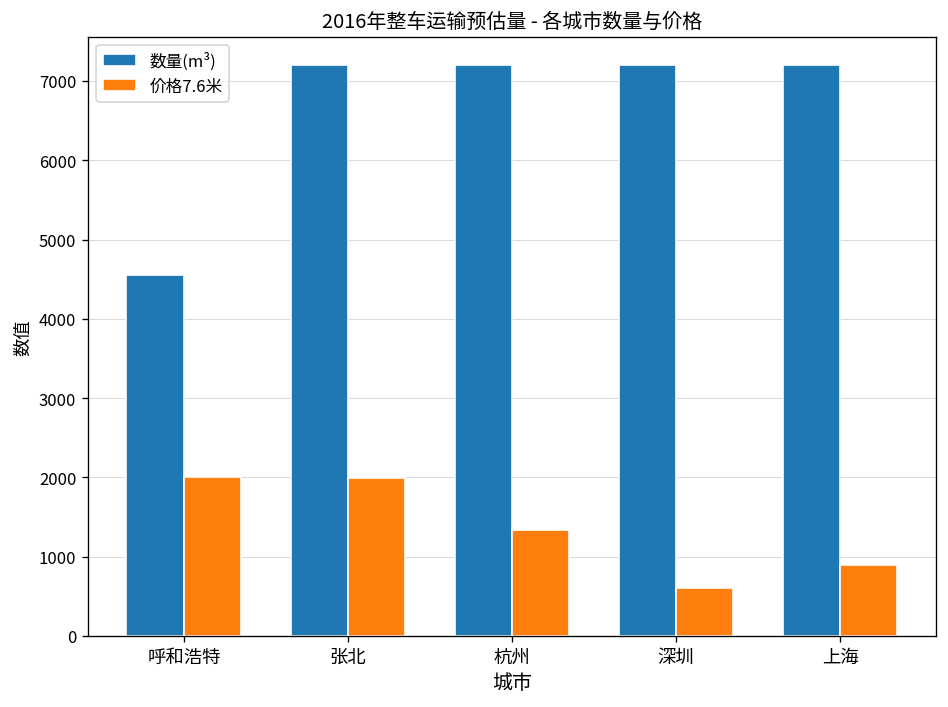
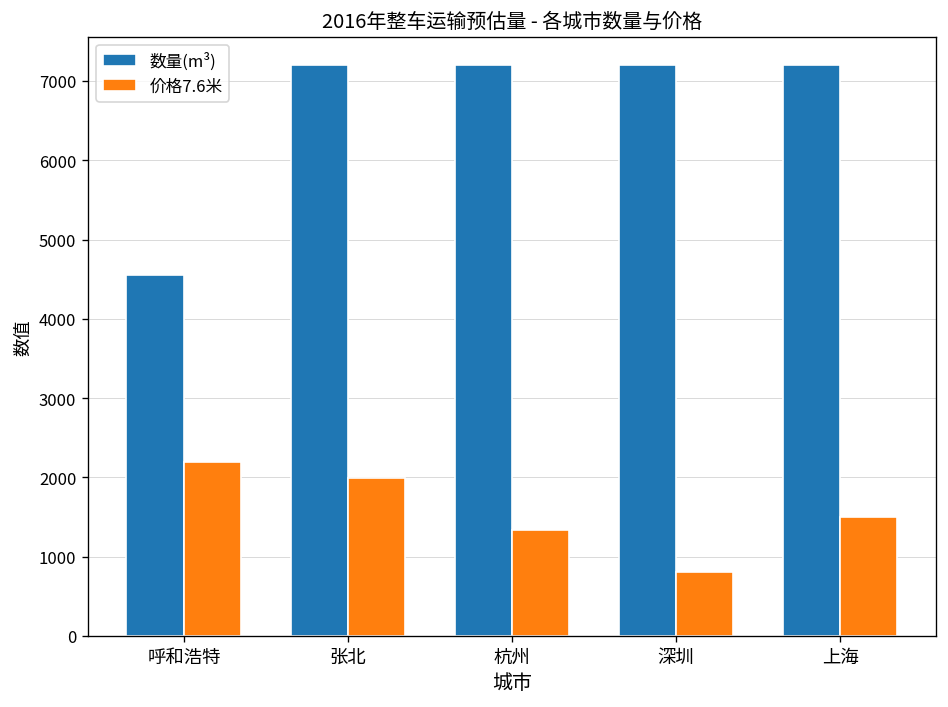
价格7.6米, 呼和浩特: 2000 -> 2200
价格7.6米, 深圳: 600 -> 800
价格7.6米, 上海: 900 -> 1500
